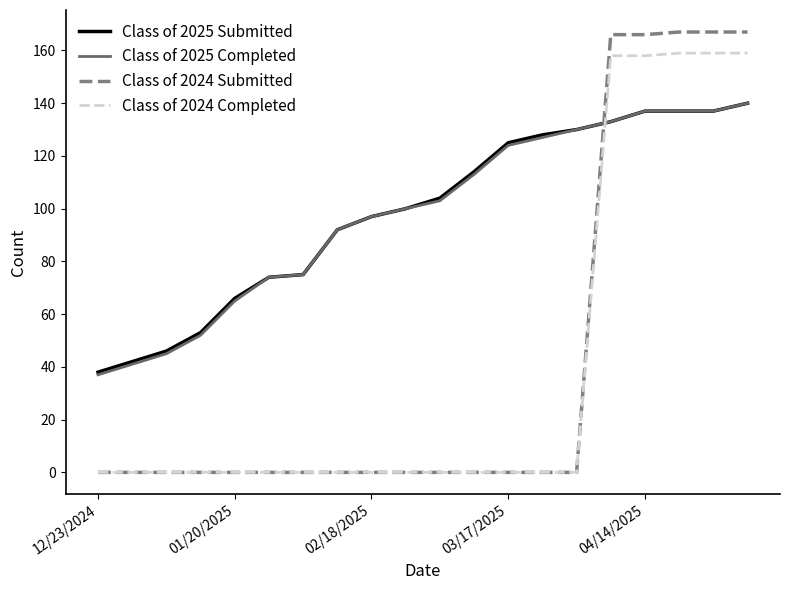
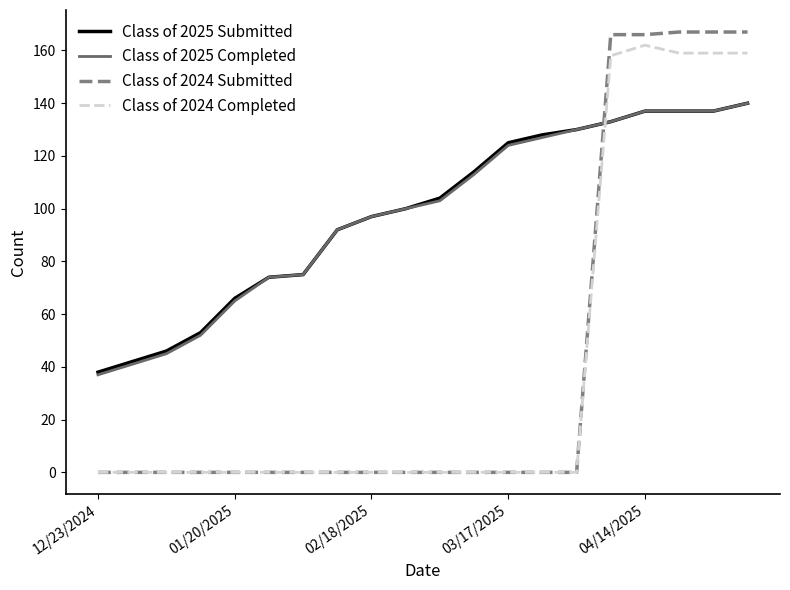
Class of 2024 Completed, 04/14/2025: 158 -> 162
